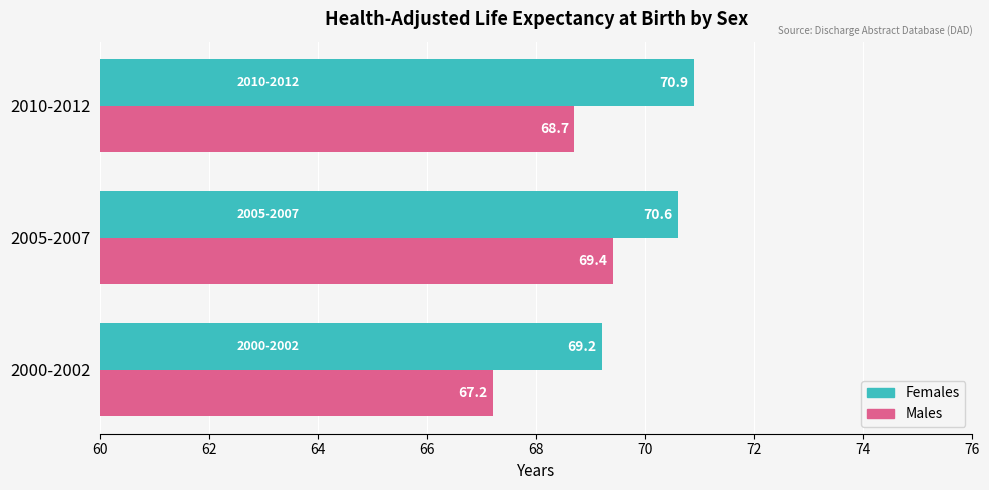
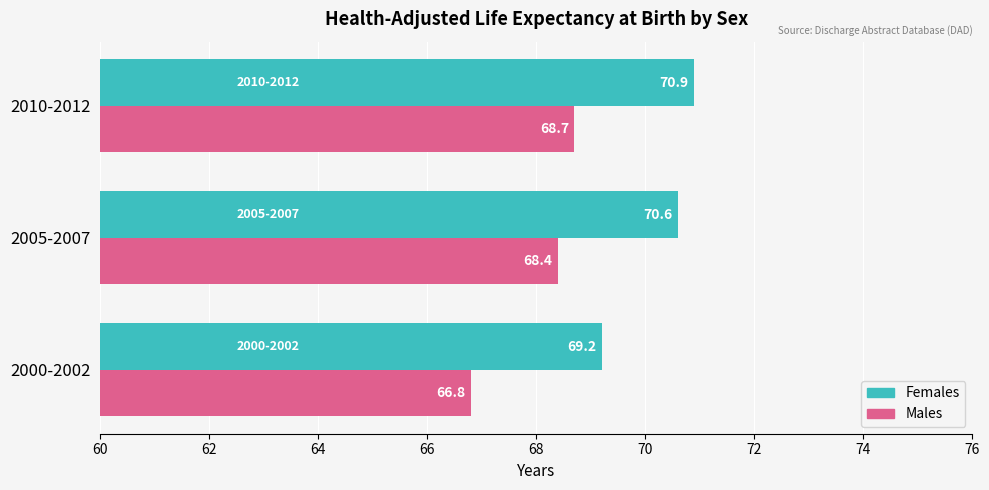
Males, 2005-2007: 69.4 -> 68.4
Males, 2000-2002: 67.2 -> 66.8
